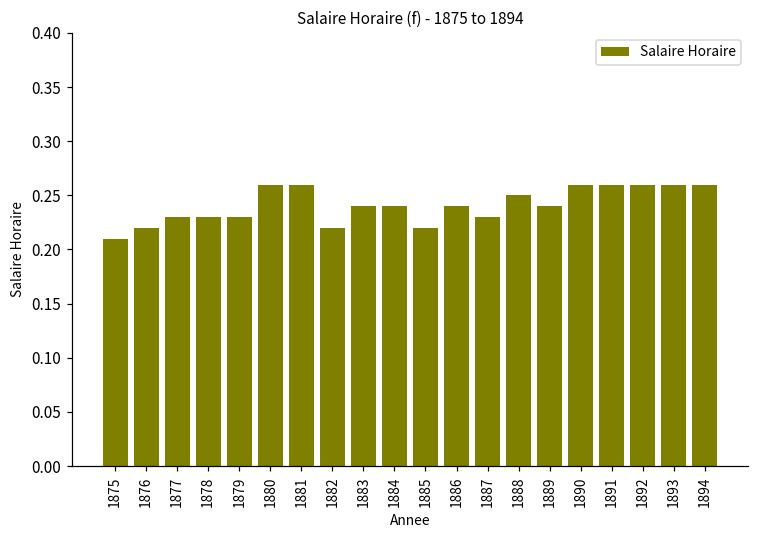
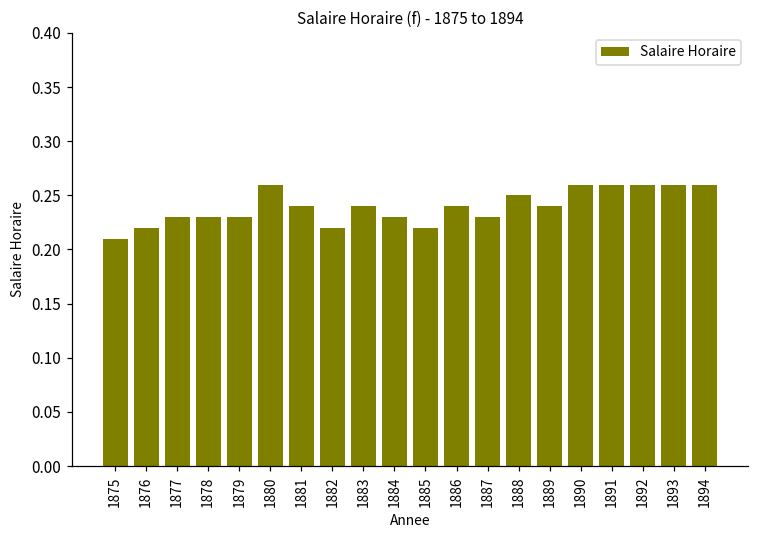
1881: 0.26 -> 0.24
1884: 0.24 -> 0.23
